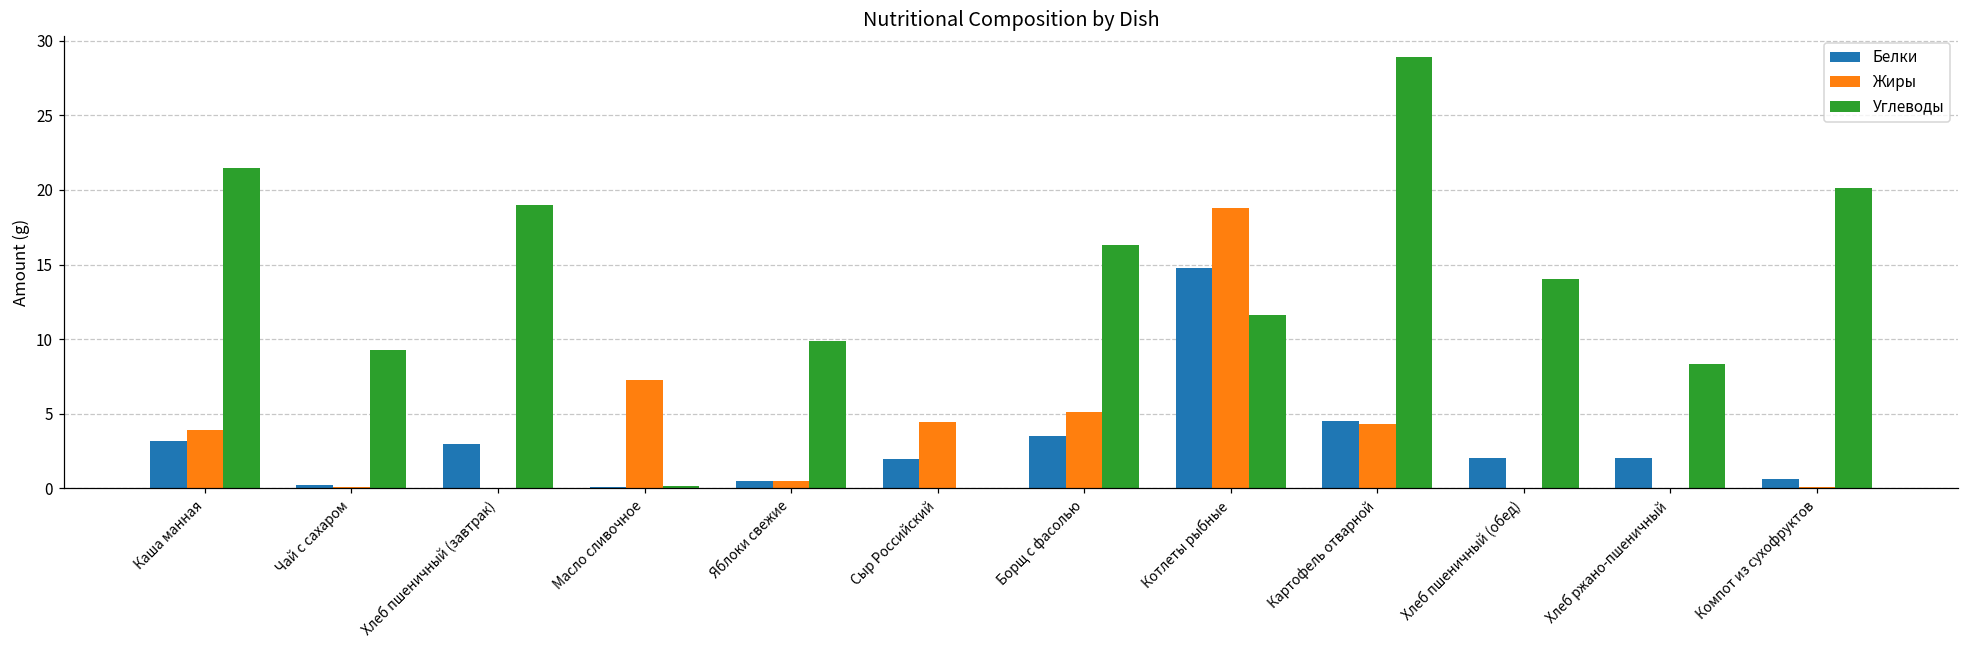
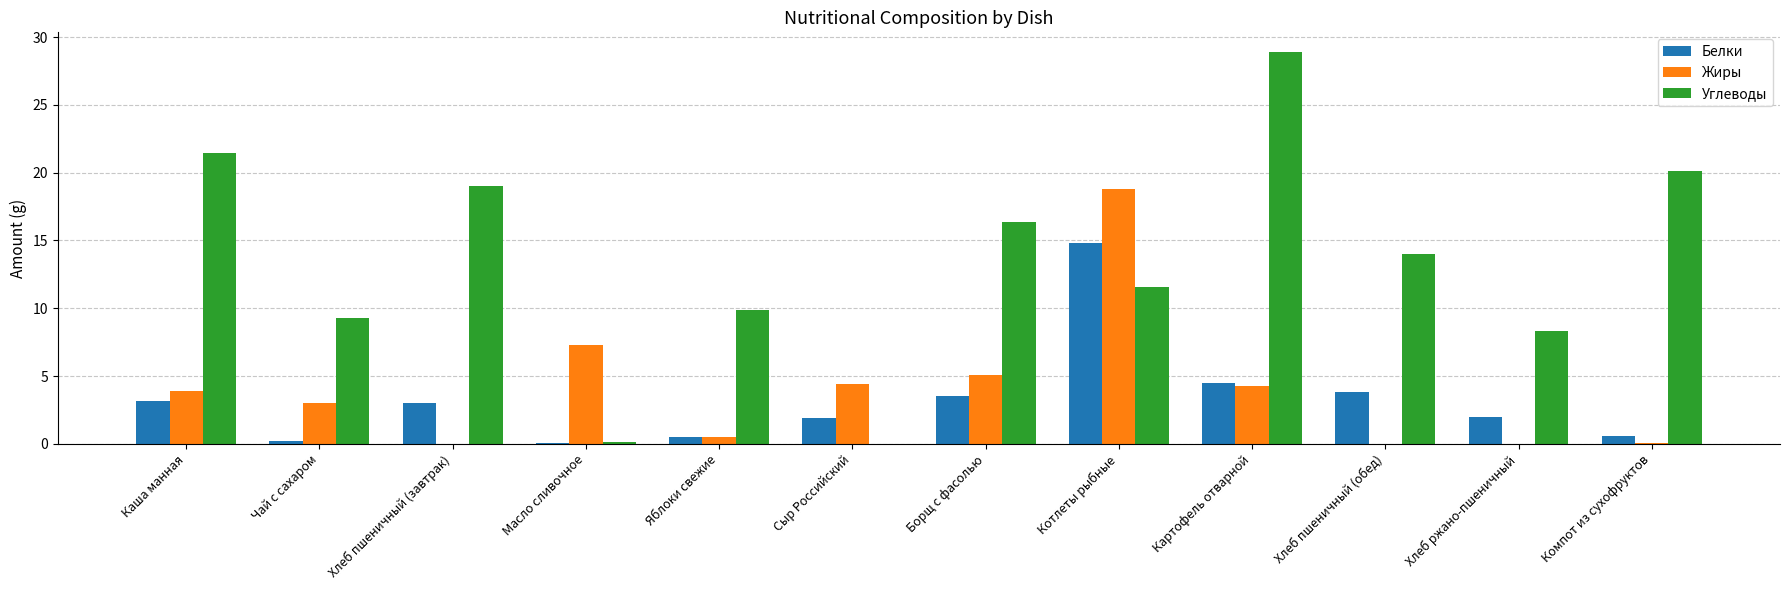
Жиры, Чай с сахаром: 0.1 -> 3.0
Белки, Хлеб пшеничный (обед): 2.0 -> 3.8
